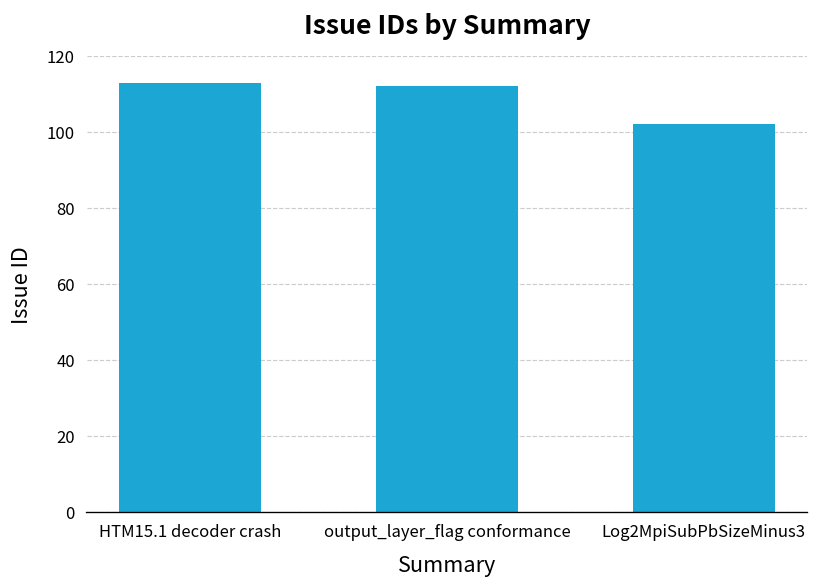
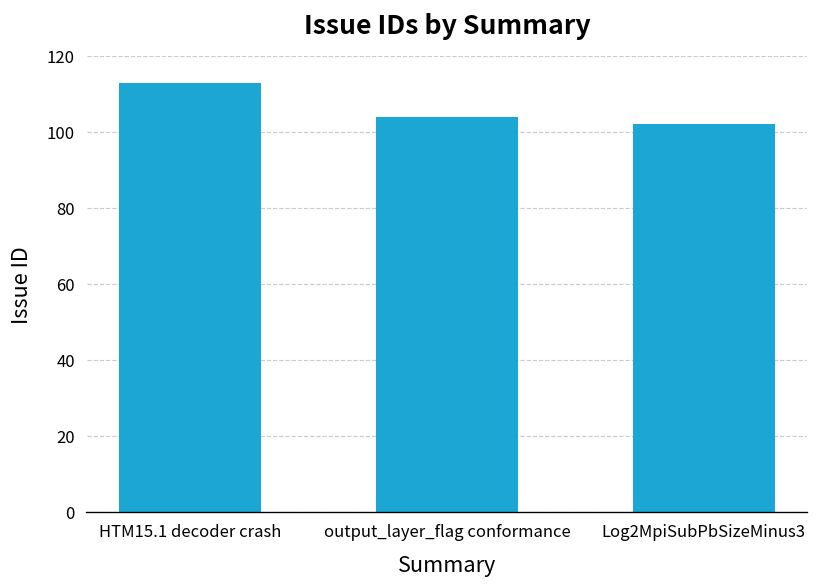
output_layer_flag conformance: 112 -> 104
